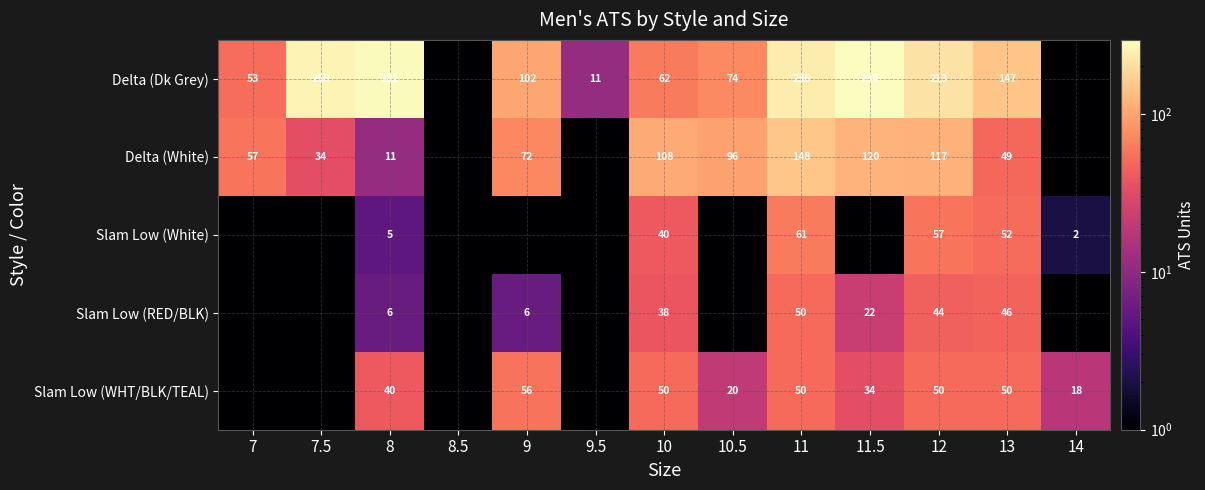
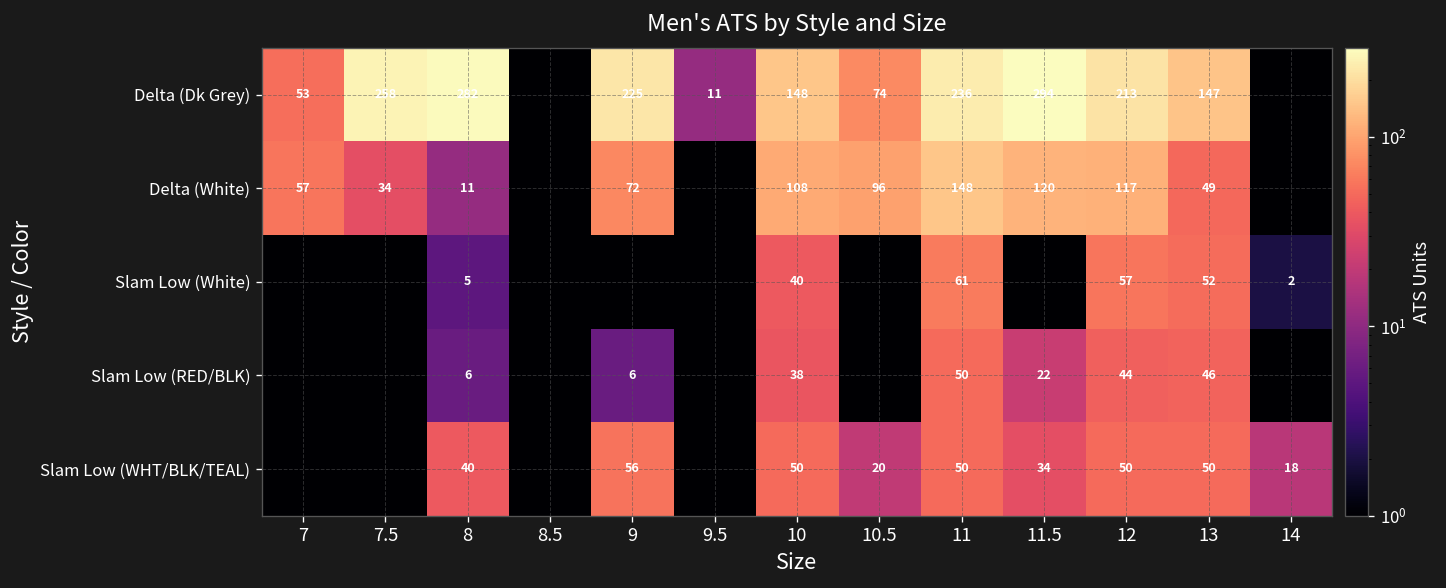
Delta (Dk Grey), 9: 102 -> 225
Delta (Dk Grey), 10: 62 -> 148
